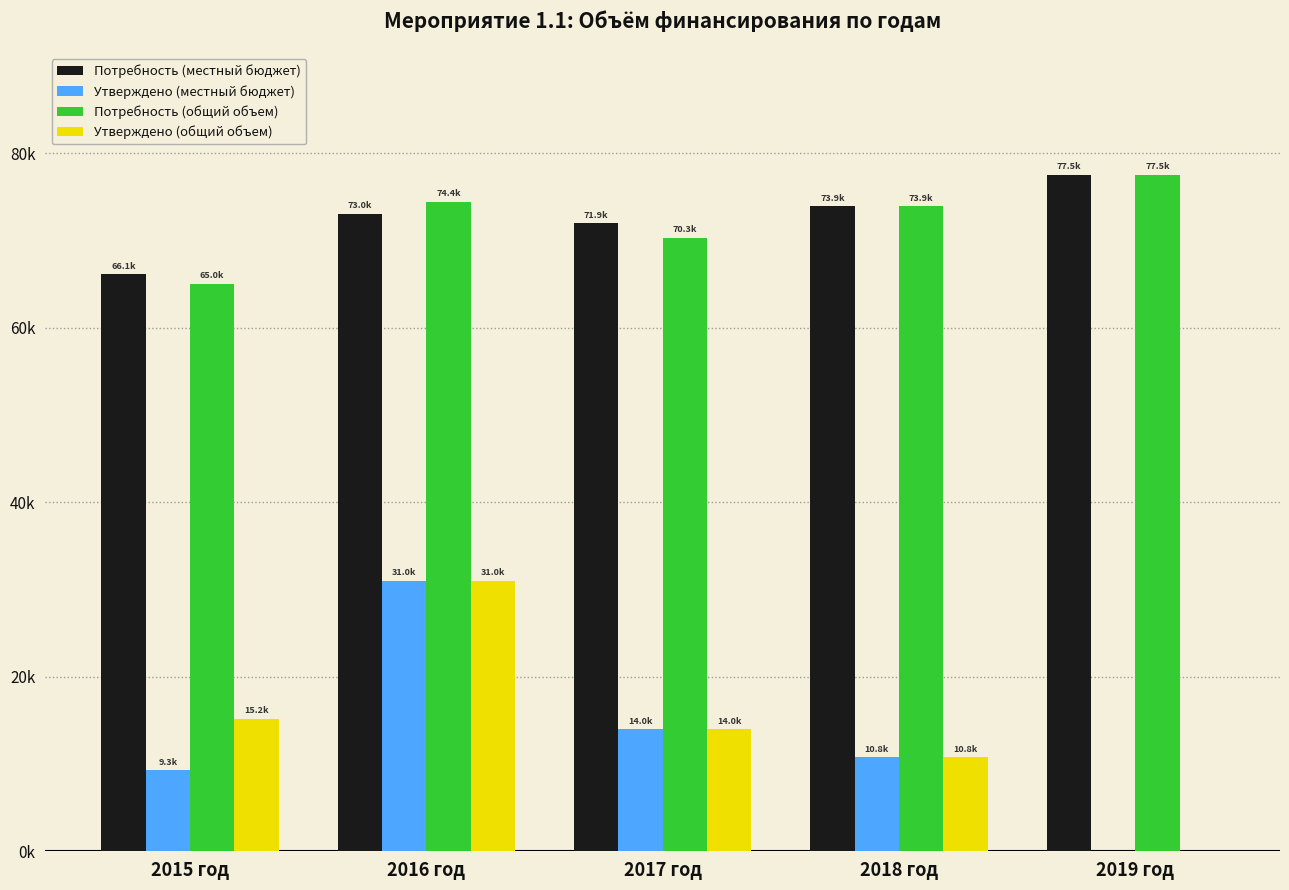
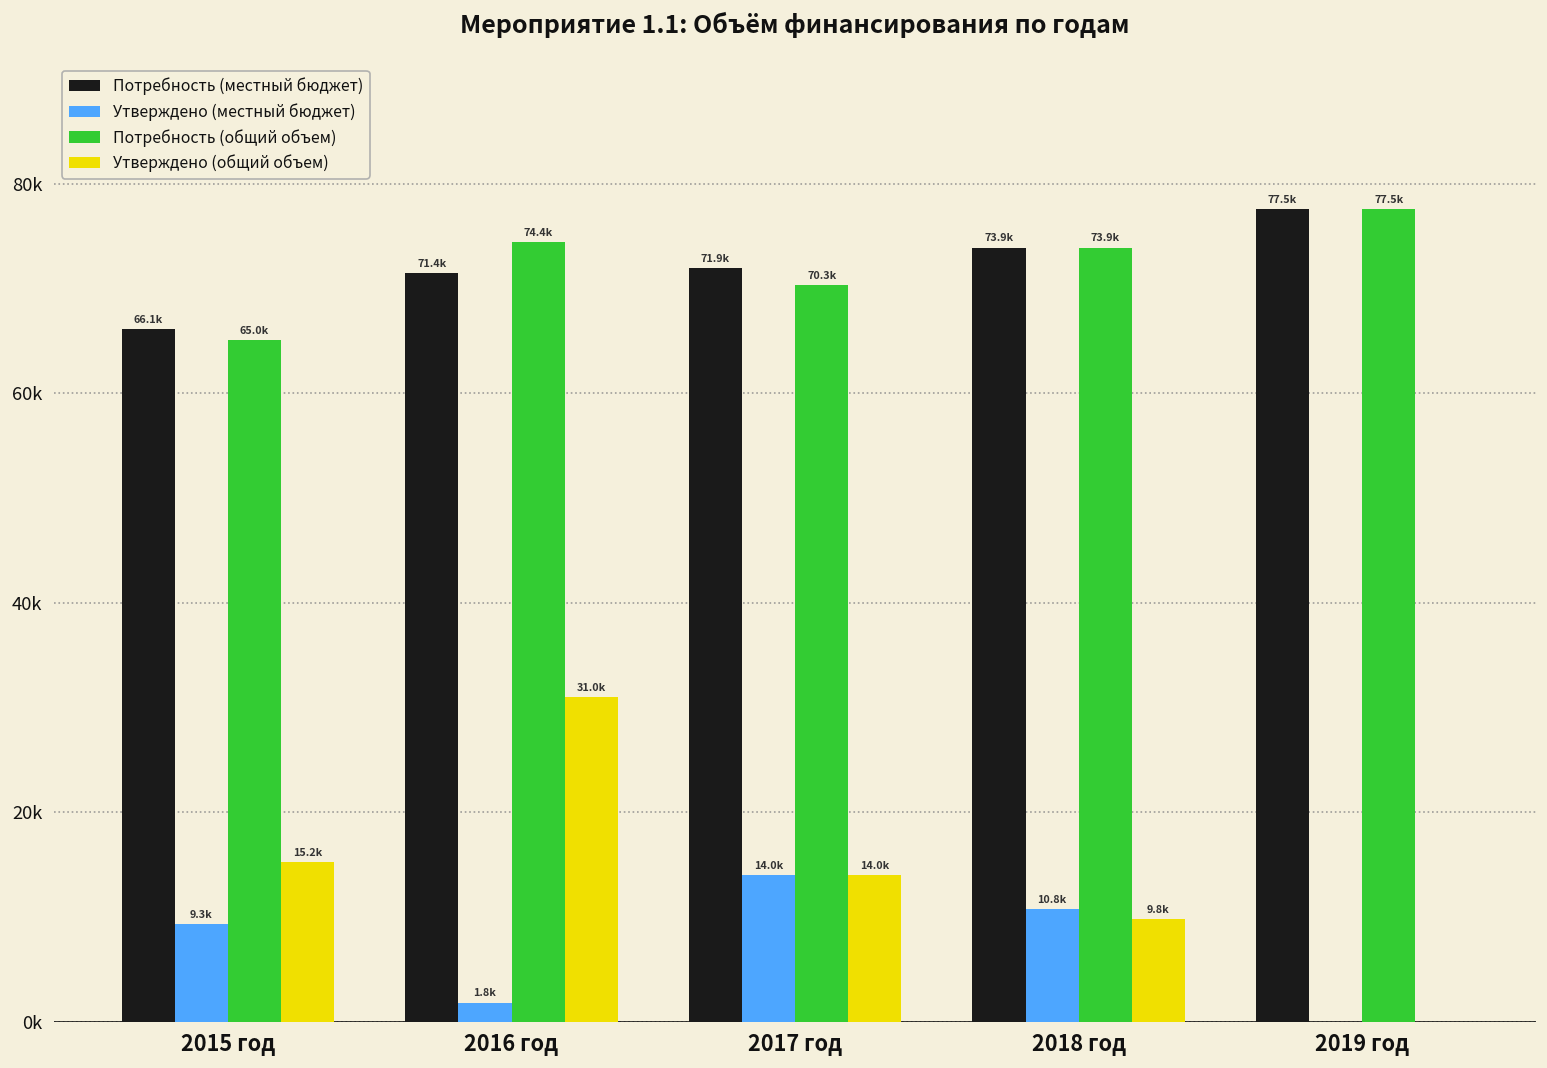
Потребность (местный бюджет), 2016 год: 73.0k -> 71.4k
Утверждено (местный бюджет), 2016 год: 31.0k -> 1.8k
Утверждено (общий объем), 2018 год: 10.8k -> 9.8k
